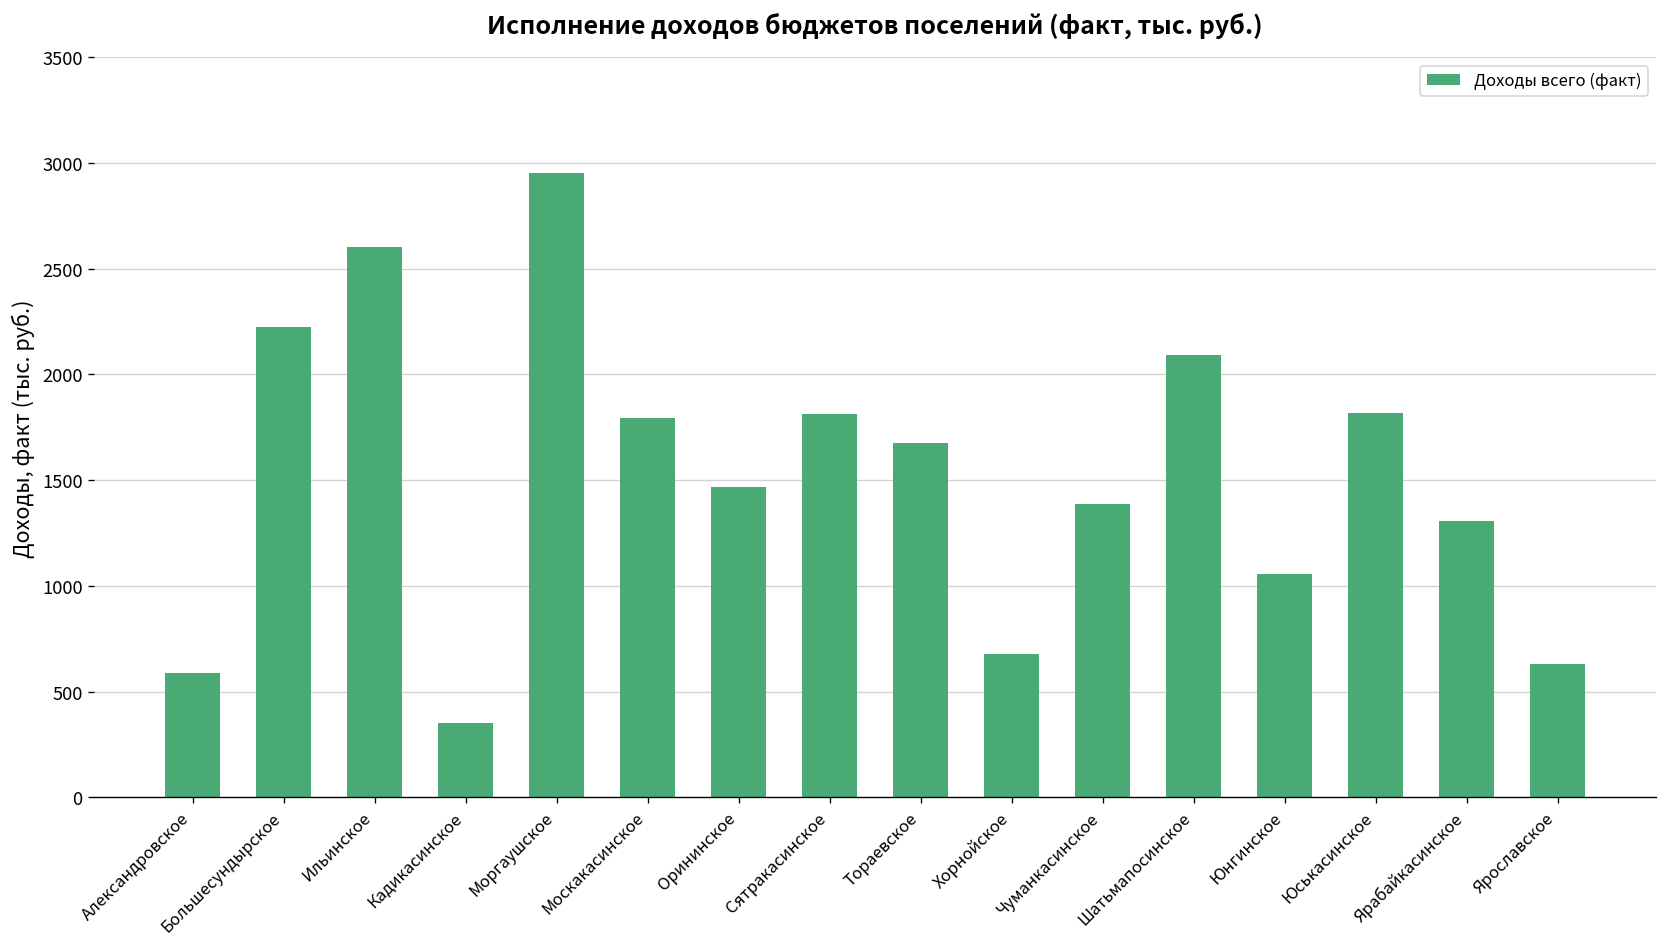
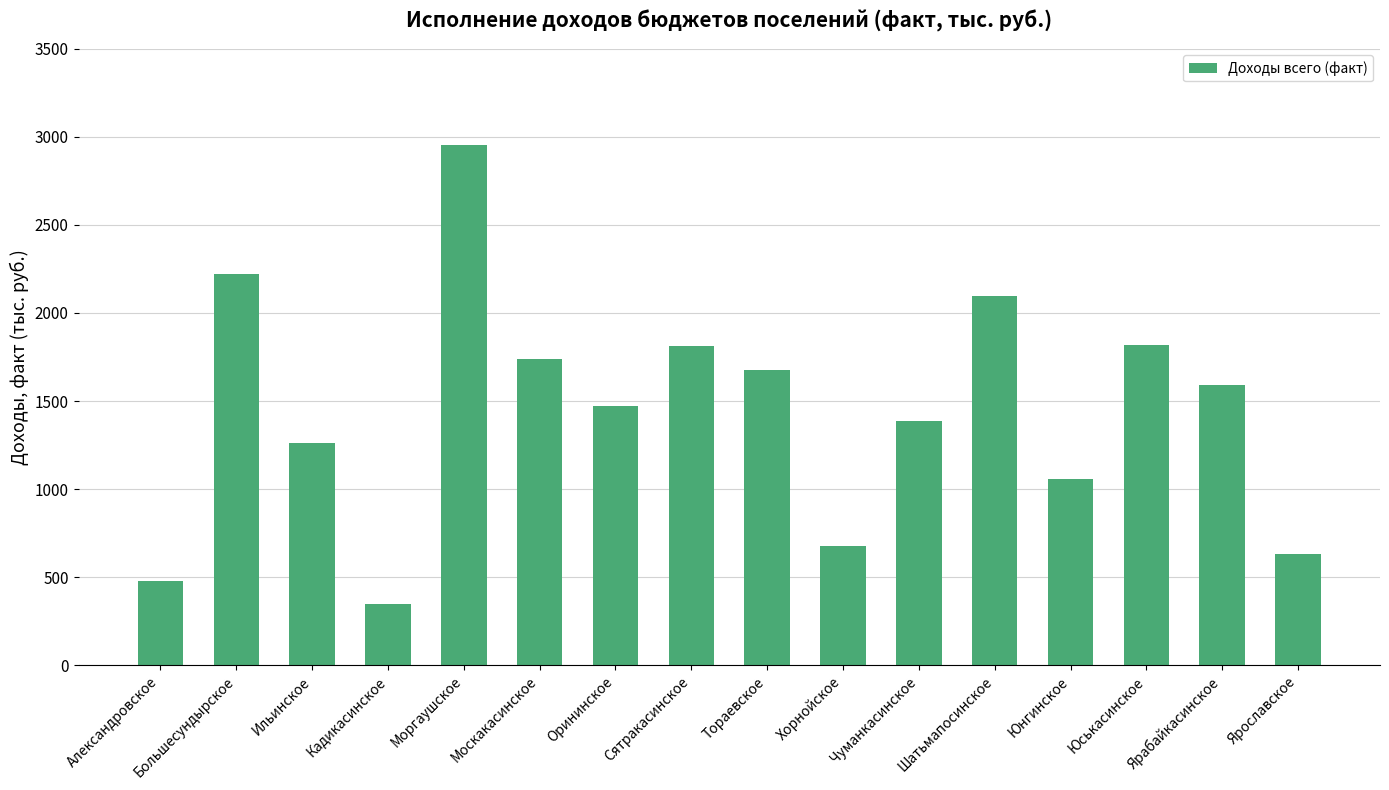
Александровское: 590 -> 480
Ильинское: 2600 -> 1260
Москакасинское: 1790 -> 1740
Ярабайкасинское: 1310 -> 1590
